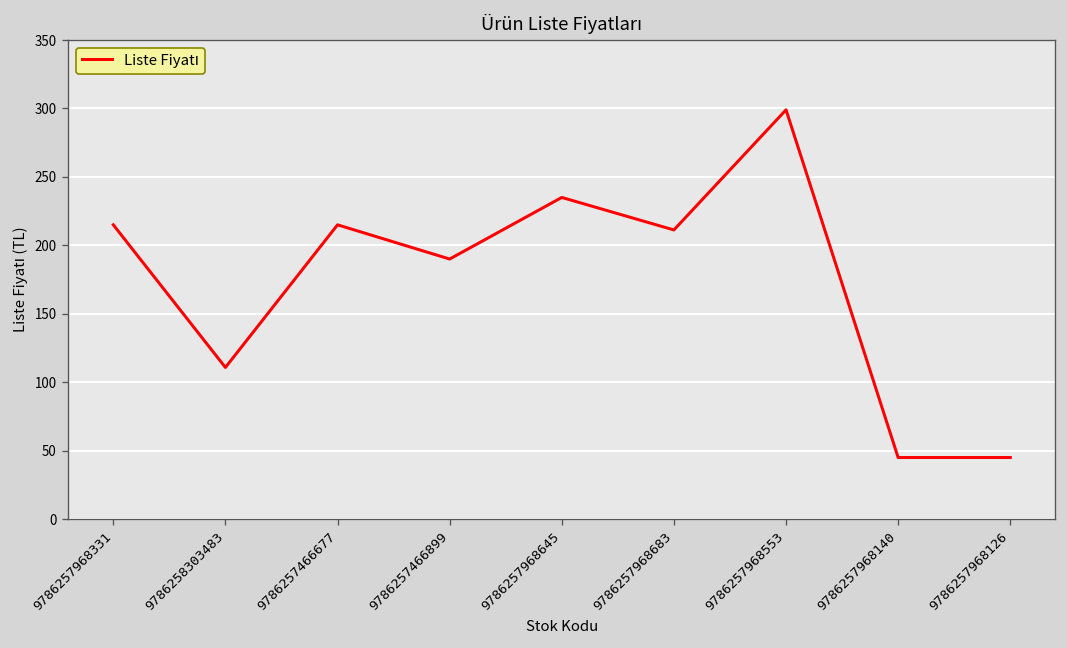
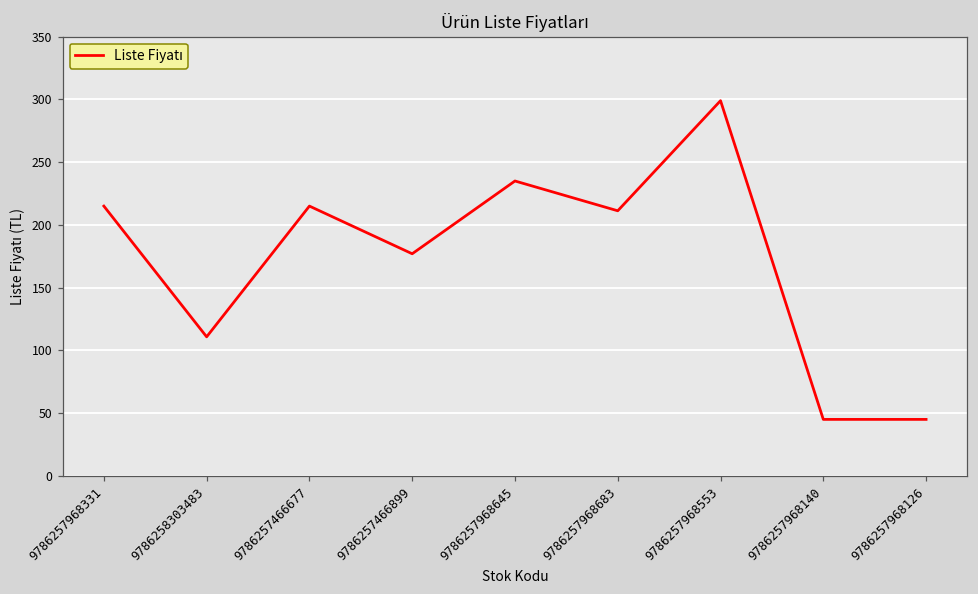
9786257466899: 190 -> 177
